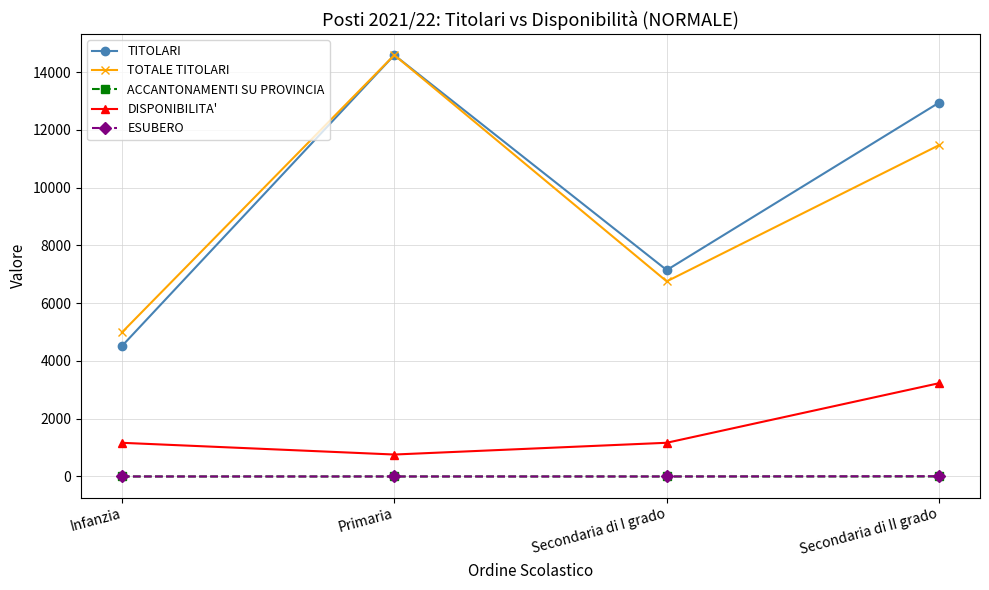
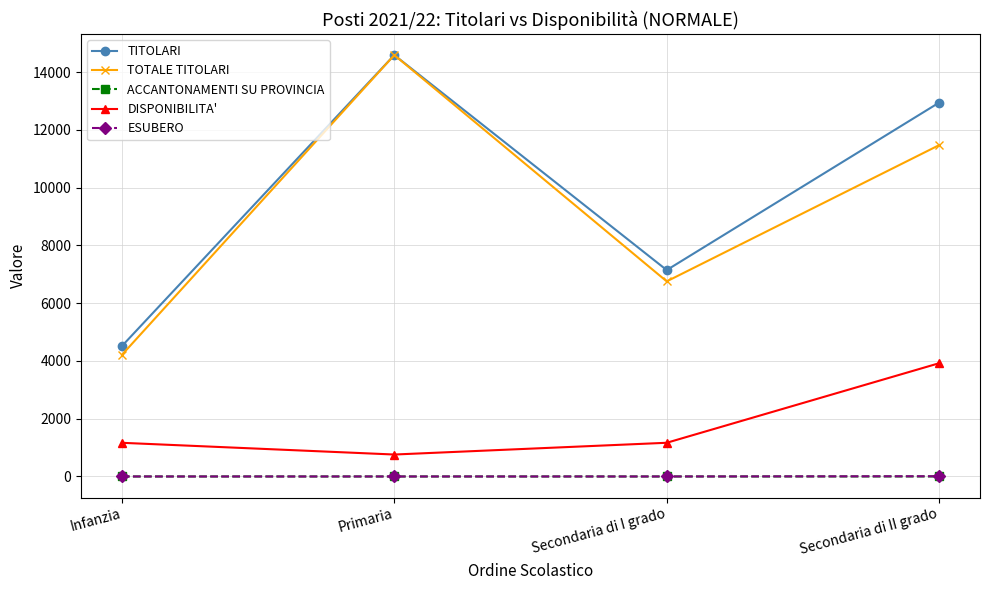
TOTALE TITOLARI, Infanzia: 5000 -> 4200
DISPONIBILITA', Secondaria di II grado: 3200 -> 3900
